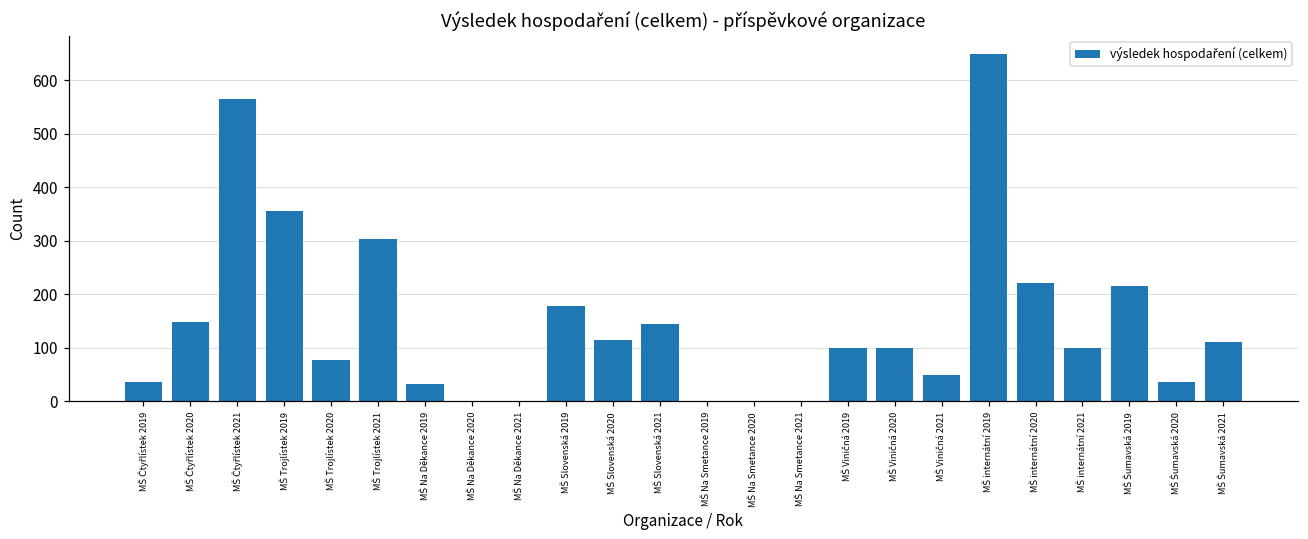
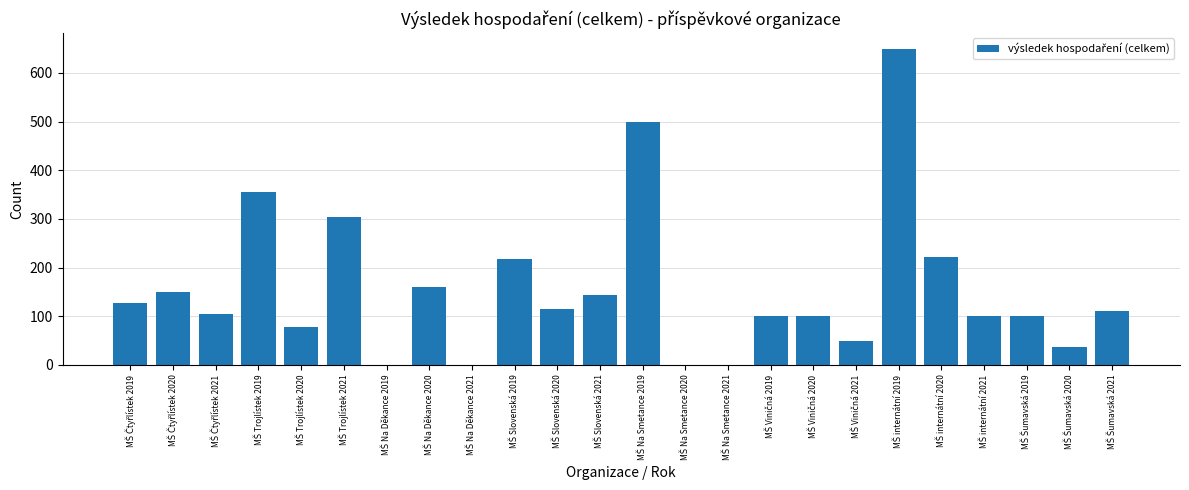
MŠ Čtyřlístek 2019: 40 -> 130
MŠ Čtyřlístek 2021: 570 -> 110
MŠ Na Děkance 2019: 30 -> 0
MŠ Na Děkance 2020: 0 -> 160
MŠ Slovenská 2019: 180 -> 220
MŠ Na Smetance 2019: 0 -> 500
MŠ Šumavská 2019: 220 -> 100
